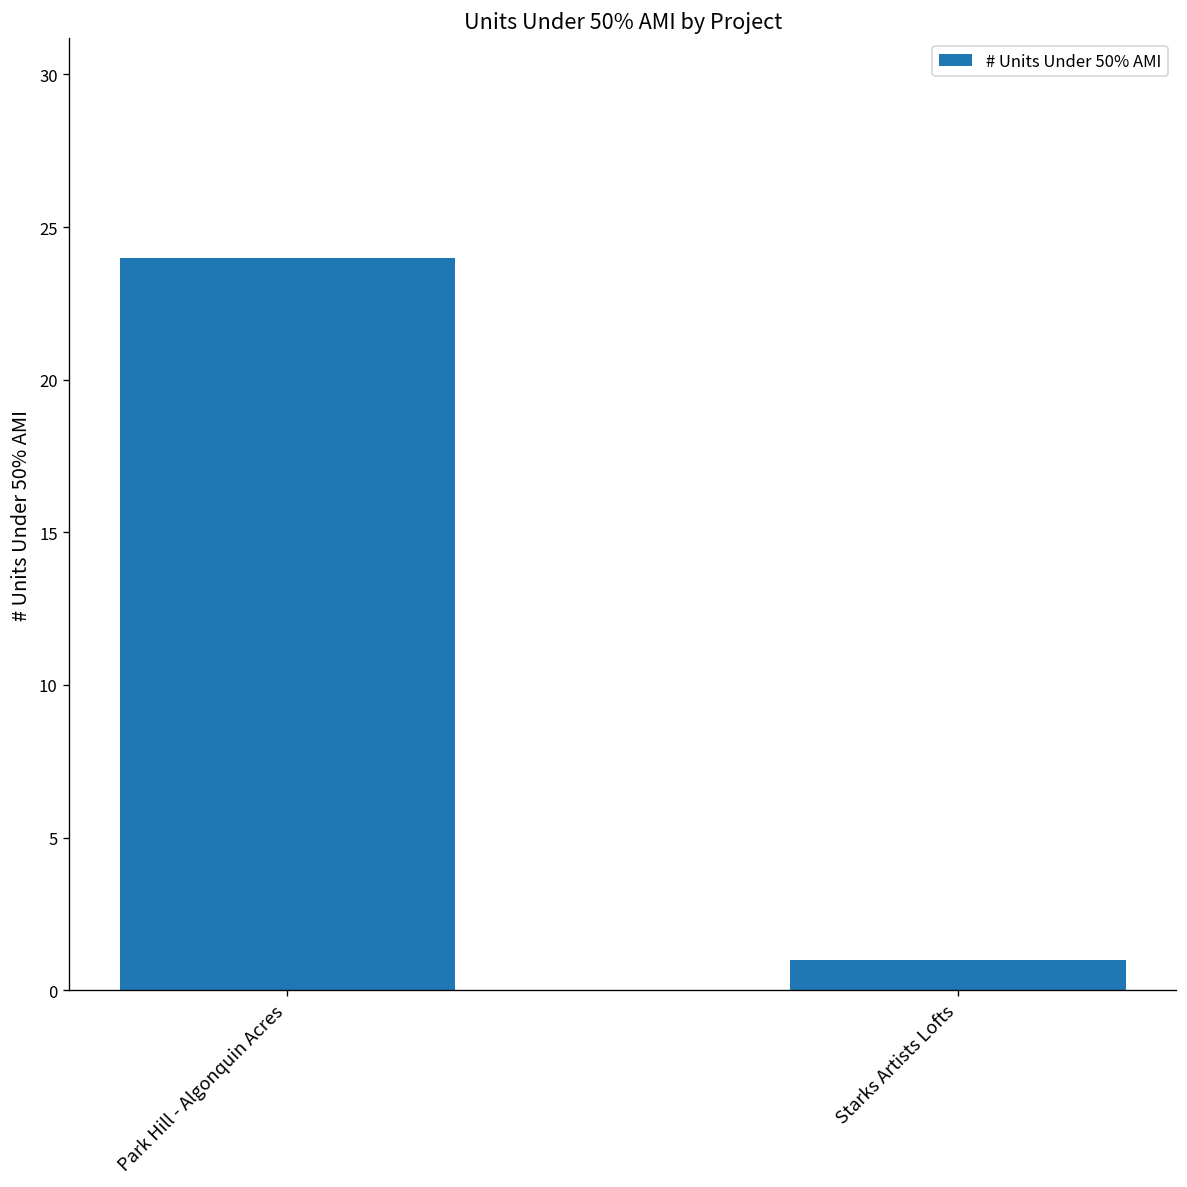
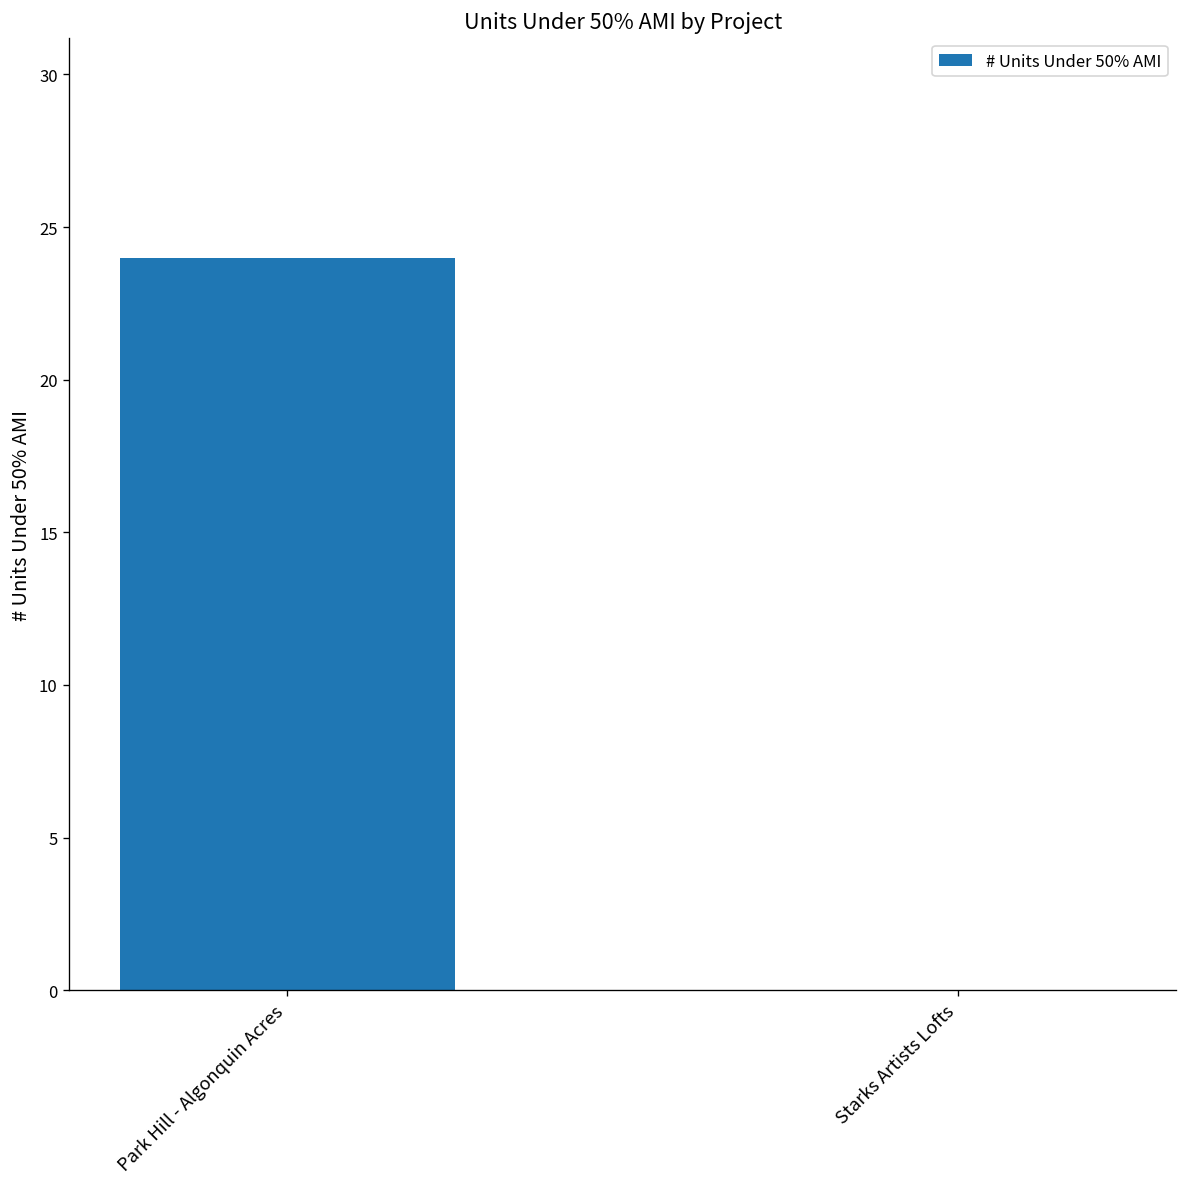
Starks Artists Lofts: 1 -> 0
